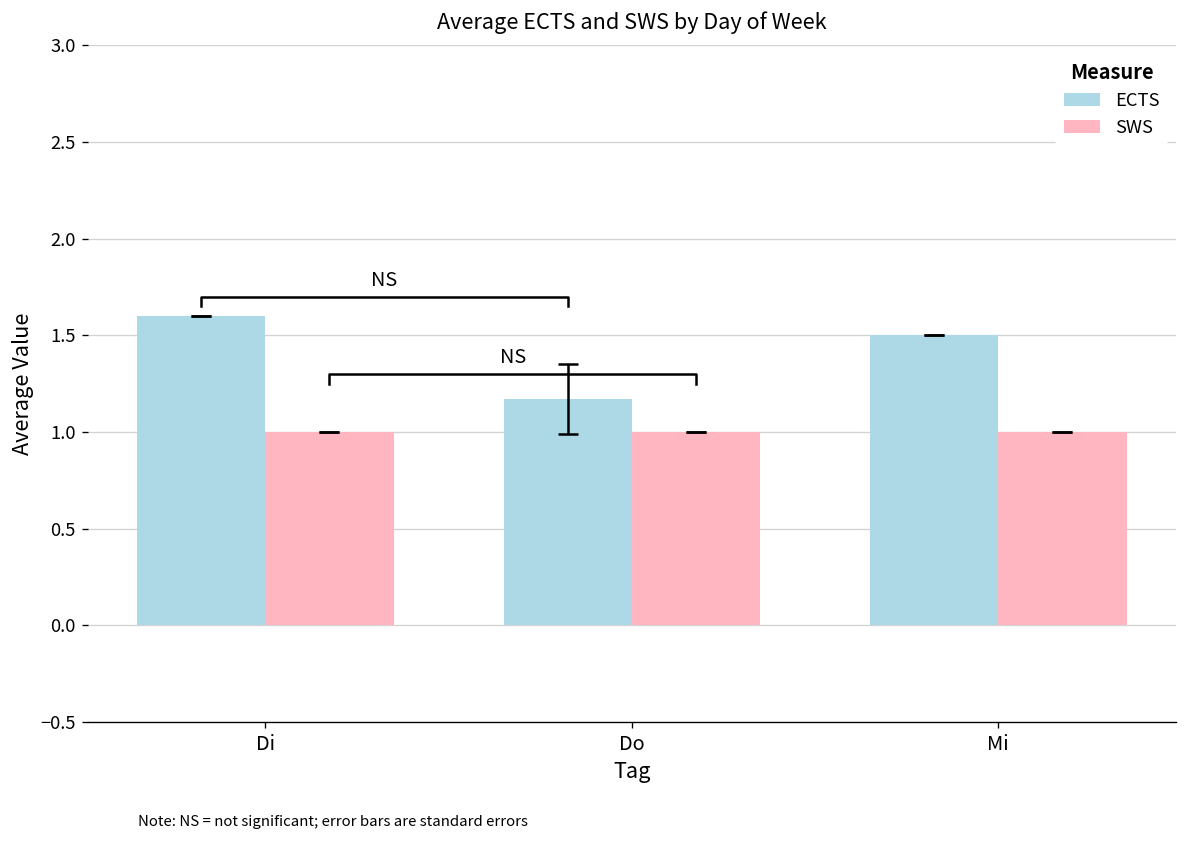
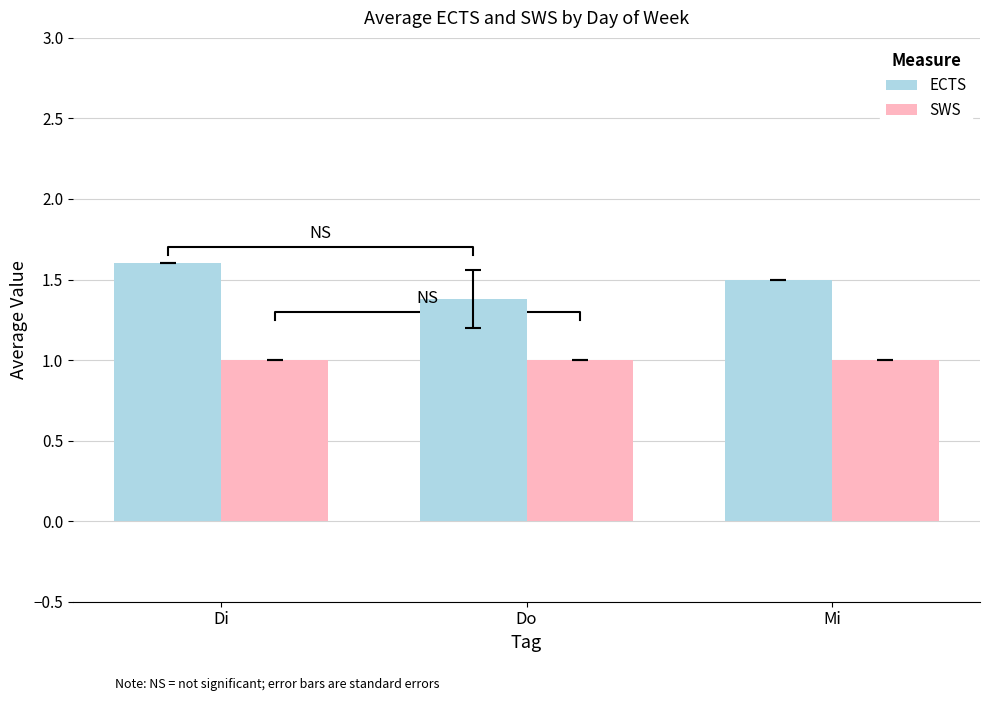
ECTS, Do: 1.17 -> 1.38
